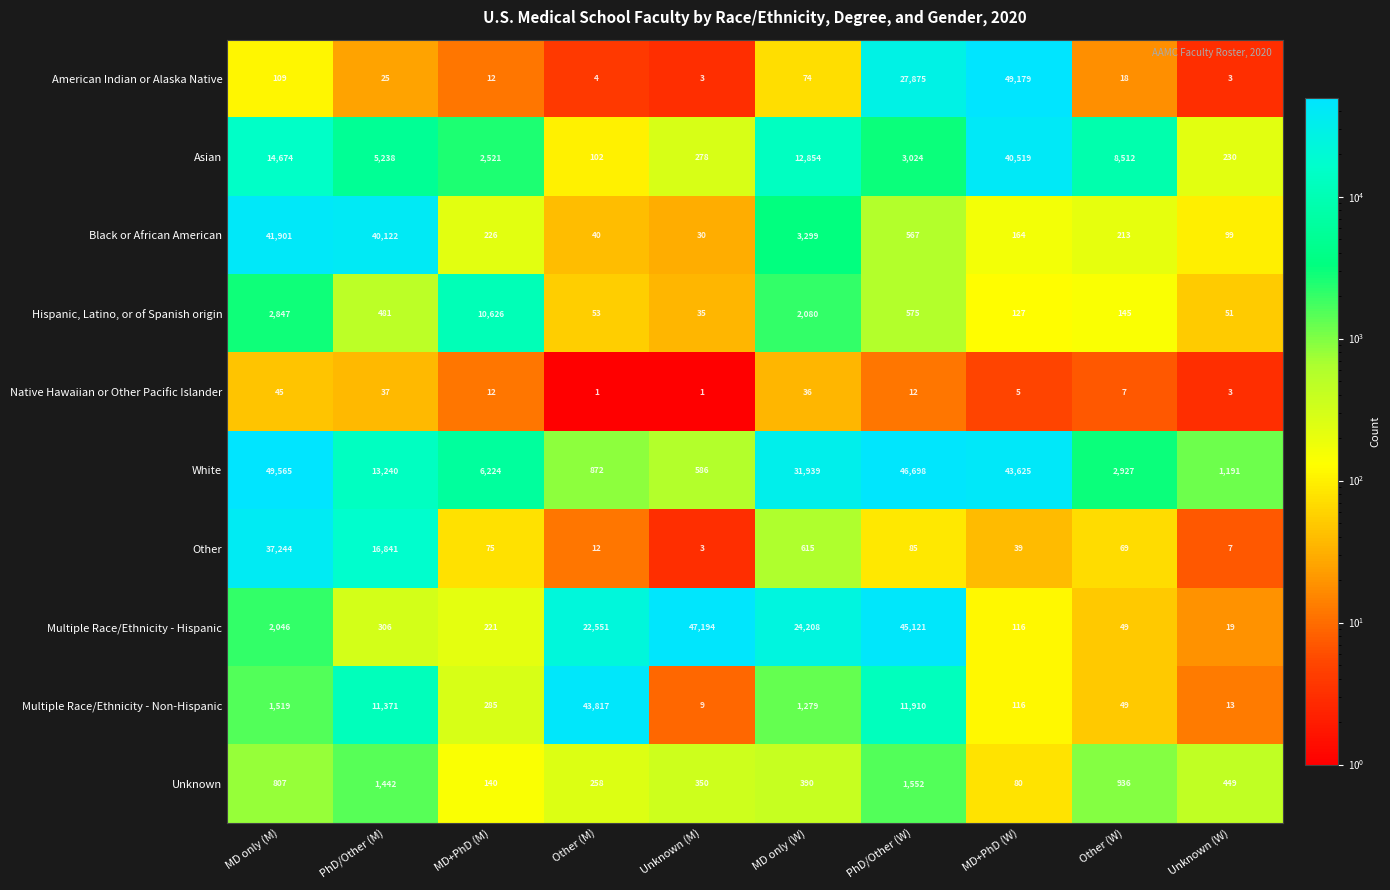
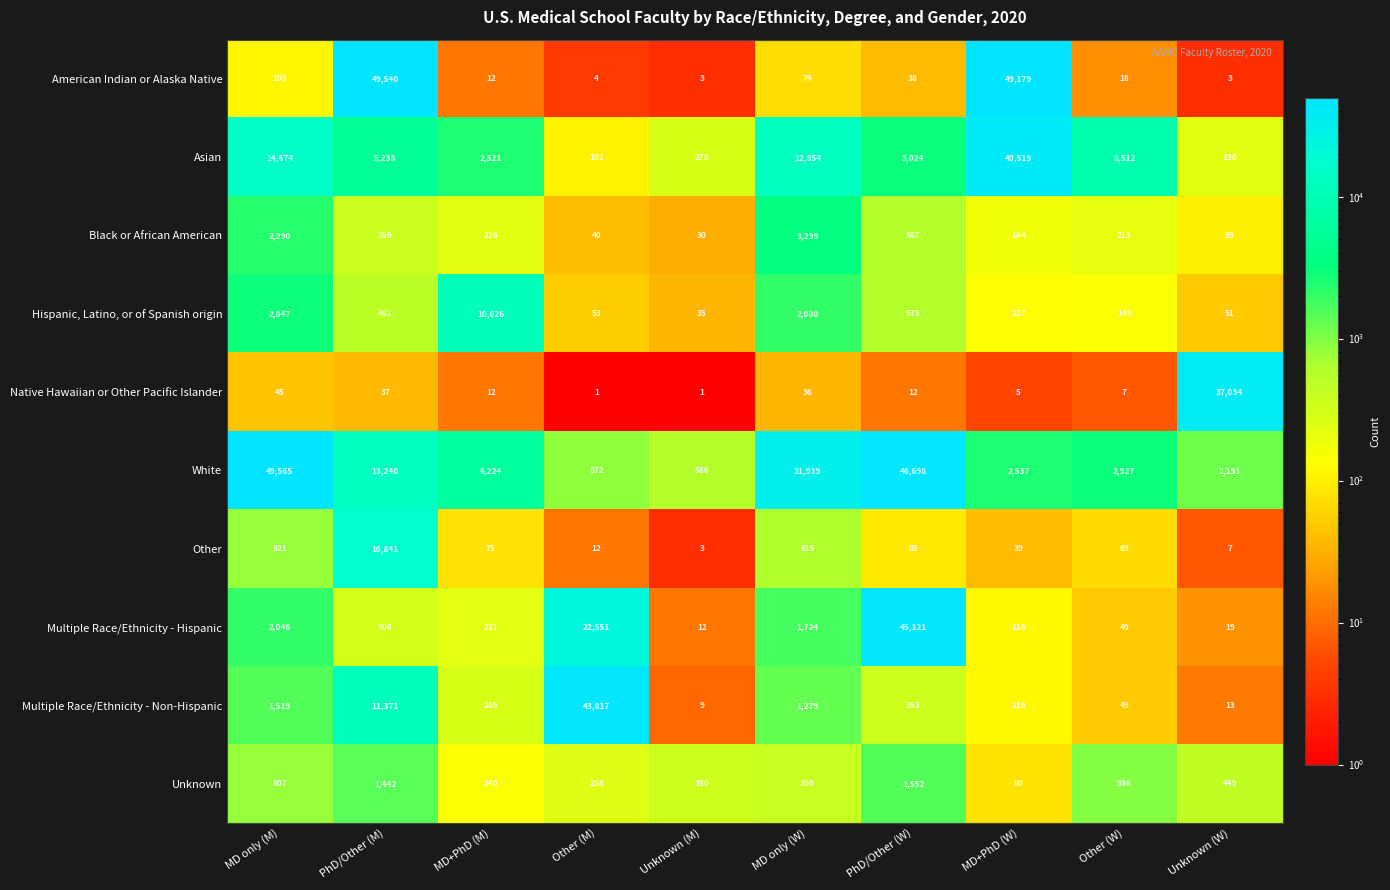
American Indian or Alaska Native, PhD/Other (M): 25 -> 49,540
American Indian or Alaska Native, PhD/Other (W): 27,875 -> 38
Black or African American, MD only (M): 41,901 -> 2,290
Black or African American, PhD/Other (M): 40,122 -> 359
Native Hawaiian or Other Pacific Islander, Unknown (W): 3 -> 37,034
White, MD+PhD (W): 43,625 -> 2,537
Other, MD only (M): 37,244 -> 821
Multiple Race/Ethnicity - Hispanic, Unknown (M): 47,194 -> 12
Multiple Race/Ethnicity - Hispanic, MD only (W): 24,208 -> 1,724
Multiple Race/Ethnicity - Non-Hispanic, PhD/Other (W): 11,910 -> 353
